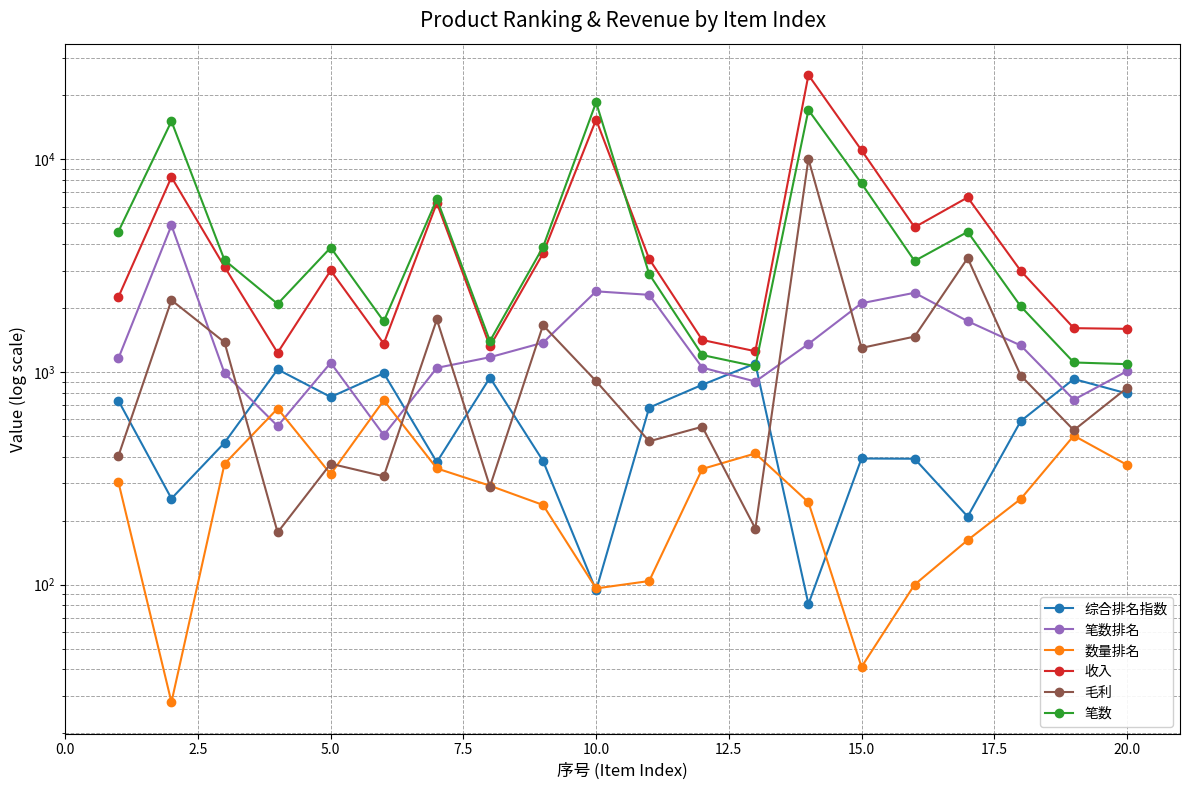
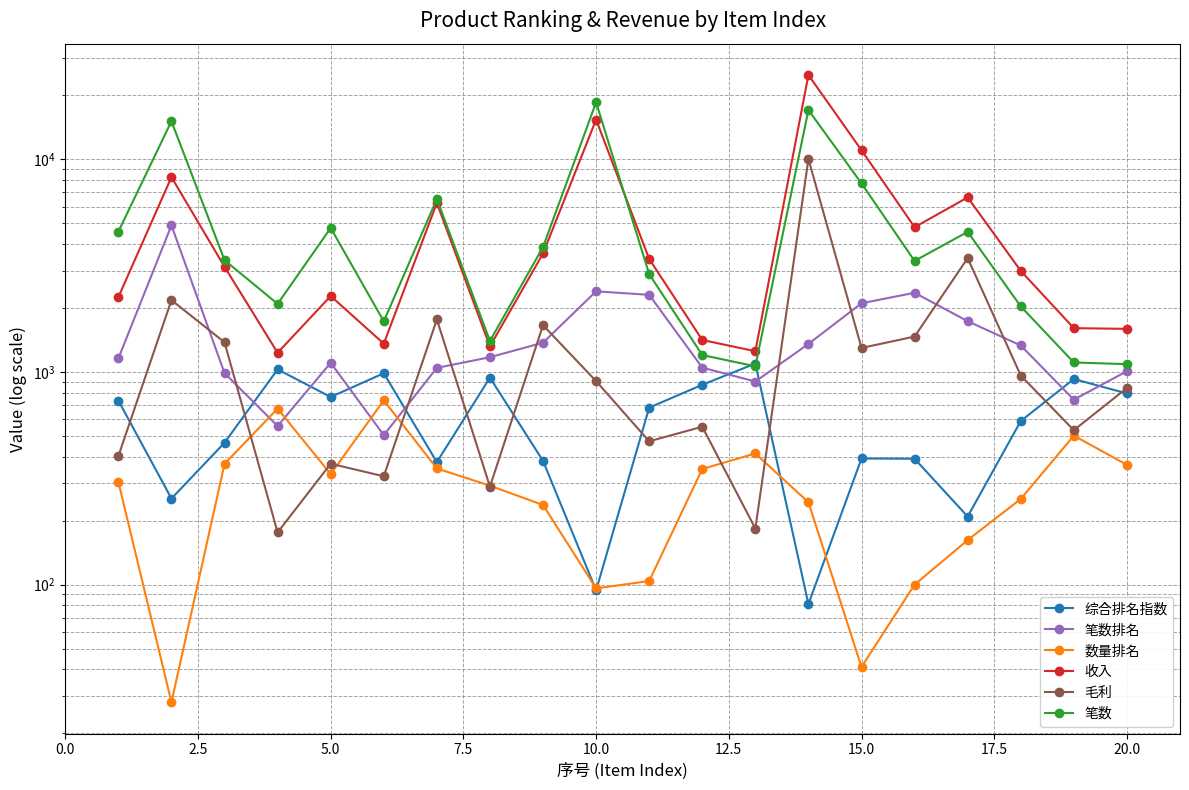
收入, 5.0: 3000 -> 2300
笔数, 5.0: 3800 -> 4800
